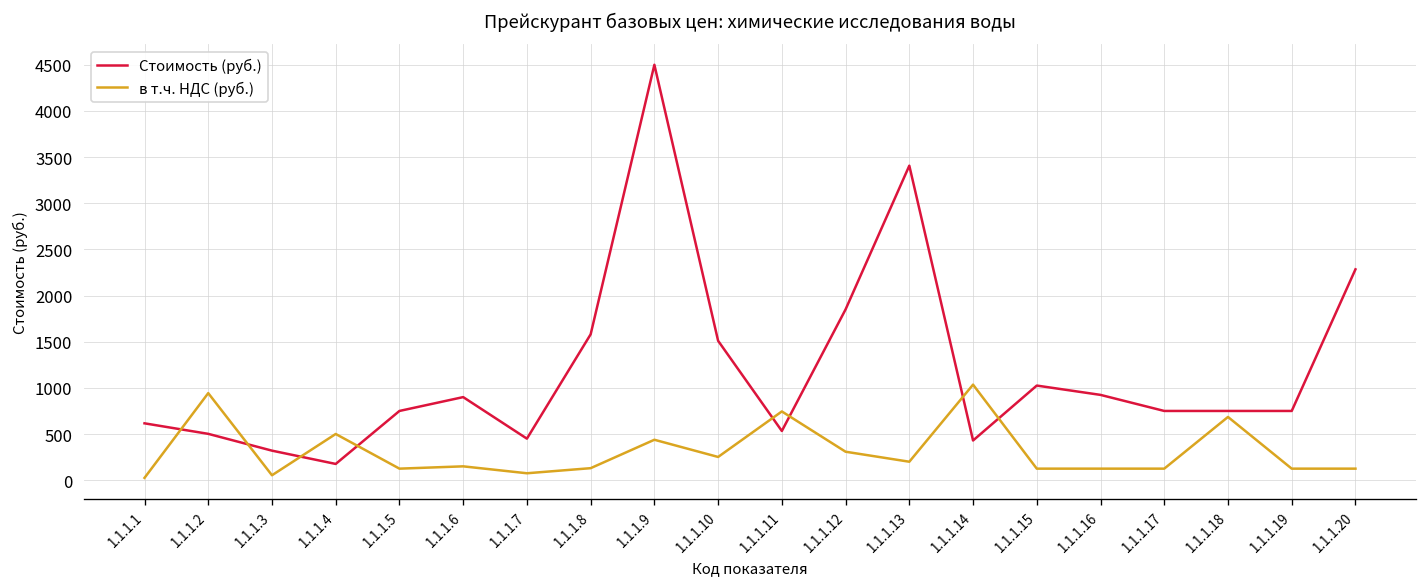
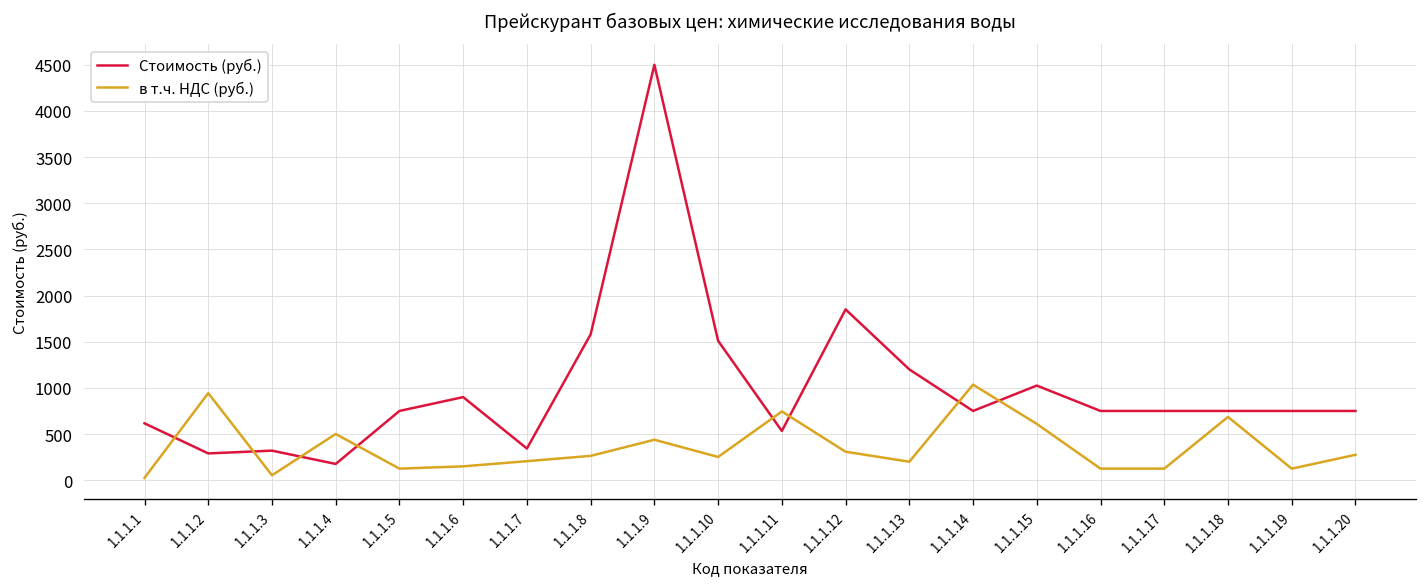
Стоимость (руб.), 1.1.1.2: 500 -> 300
Стоимость (руб.), 1.1.1.7: 500 -> 300
в т.ч. НДС (руб.), 1.1.1.7: 100 -> 200
в т.ч. НДС (руб.), 1.1.1.8: 100 -> 300
Стоимость (руб.), 1.1.1.13: 3400 -> 1200
Стоимость (руб.), 1.1.1.14: 400 -> 800
в т.ч. НДС (руб.), 1.1.1.15: 100 -> 600
Стоимость (руб.), 1.1.1.16: 900 -> 800
Стоимость (руб.), 1.1.1.20: 2300 -> 800
в т.ч. НДС (руб.), 1.1.1.20: 100 -> 300
